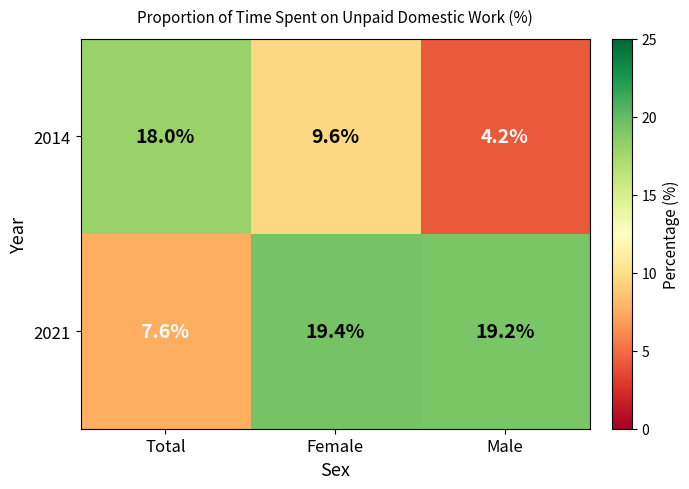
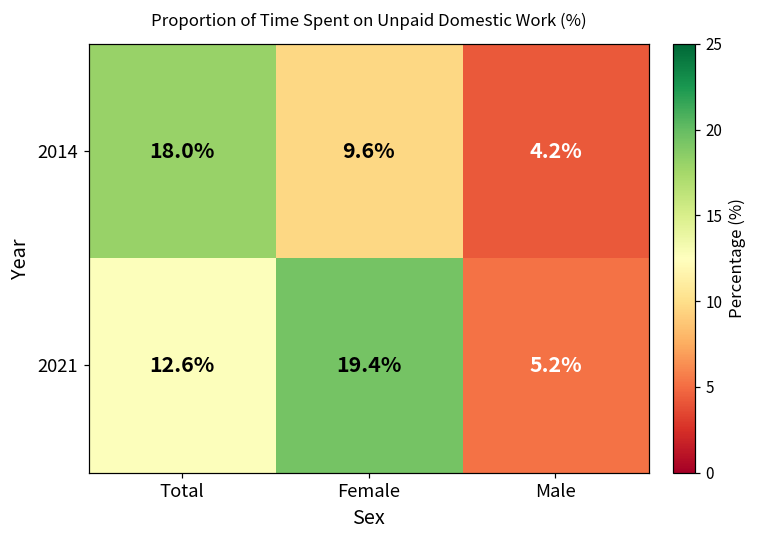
2021, Total: 7.6% -> 12.6%
2021, Male: 19.2% -> 5.2%
